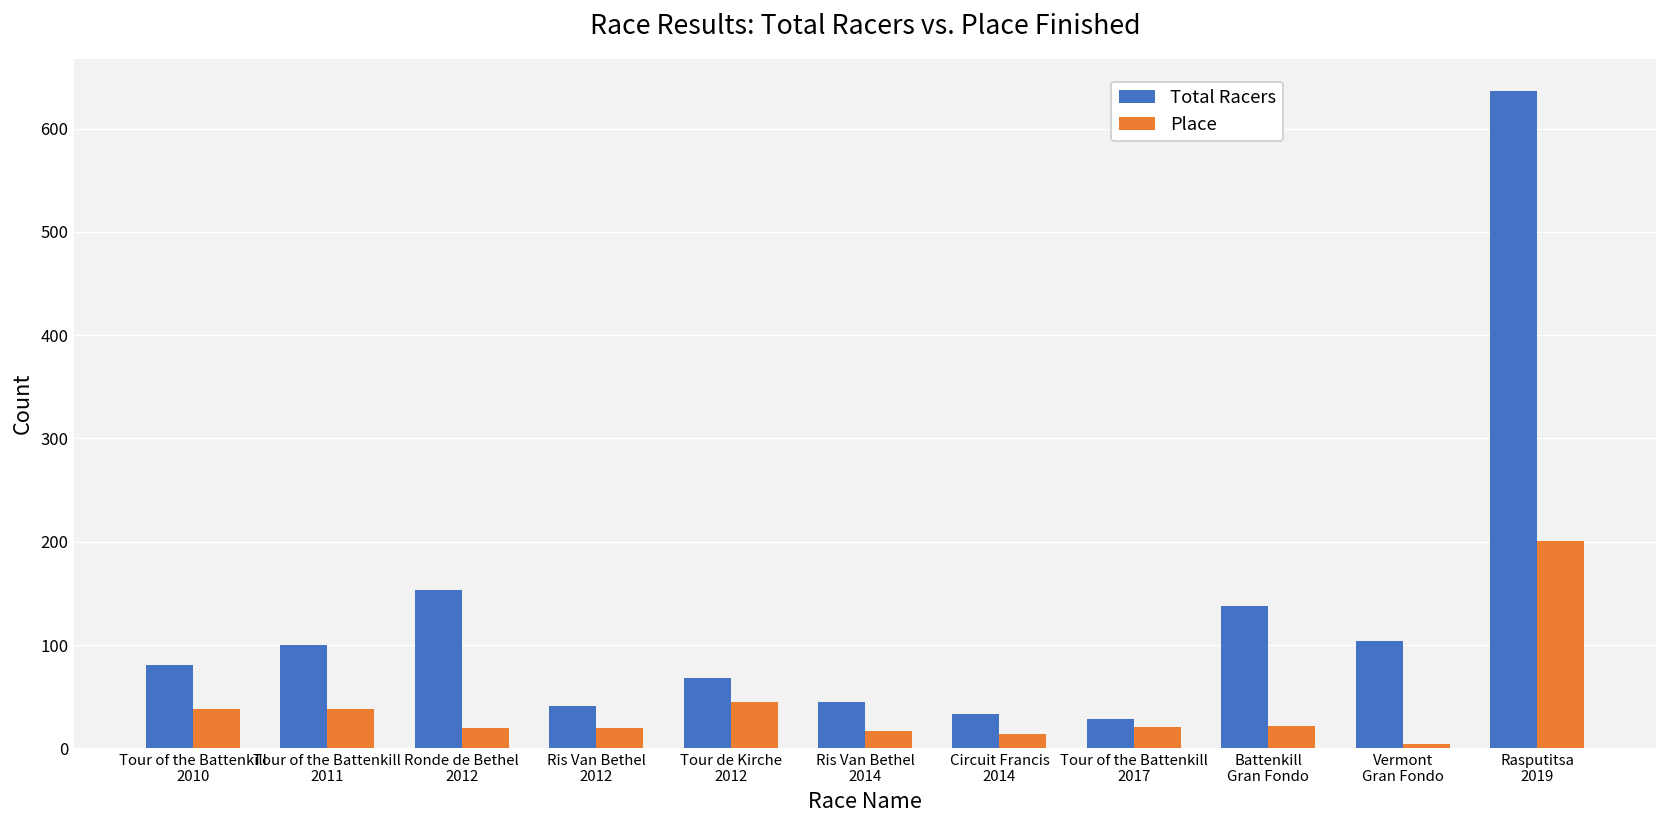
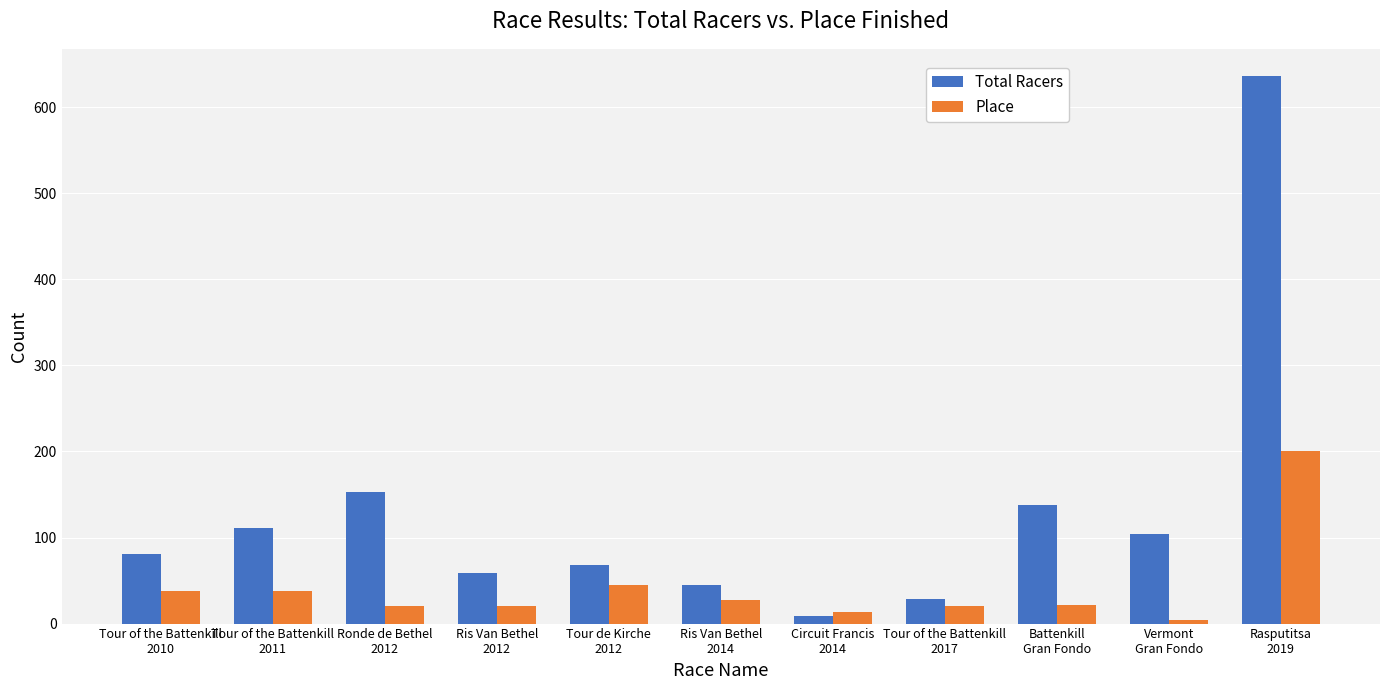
Total Racers, Tour of the Battenkill 2011: 100 -> 110
Total Racers, Ris Van Bethel 2012: 40 -> 60
Place, Ris Van Bethel 2014: 20 -> 30
Total Racers, Circuit Francis 2014: 30 -> 10
